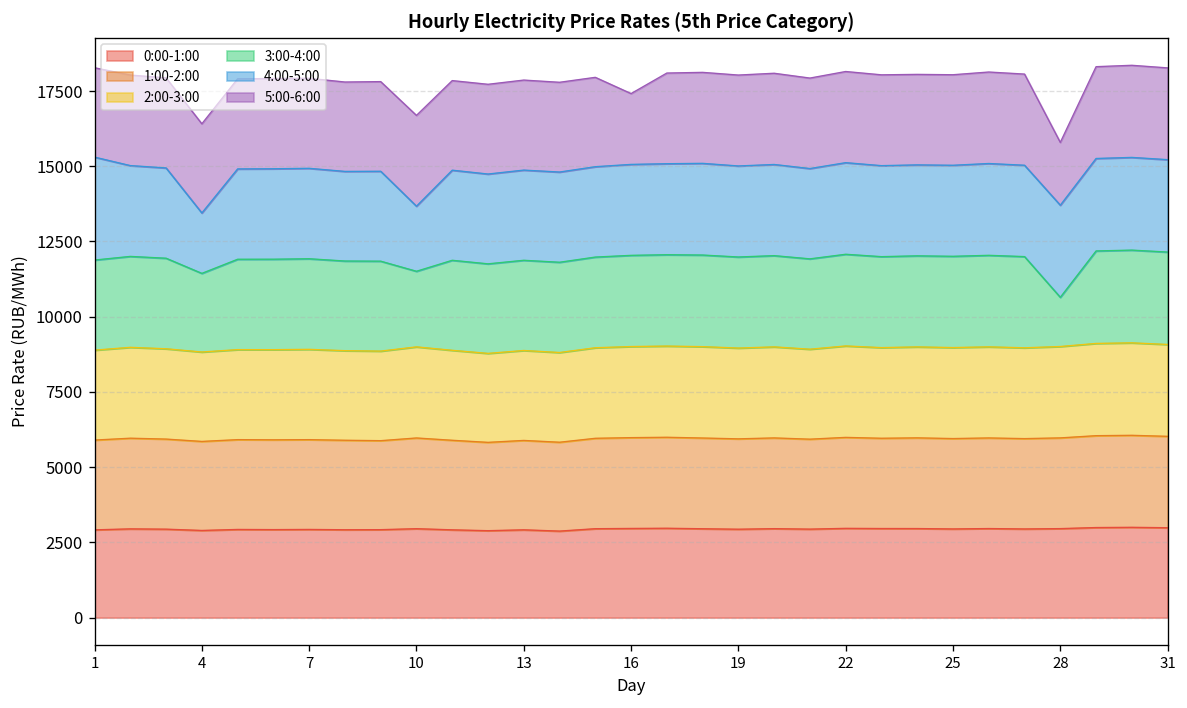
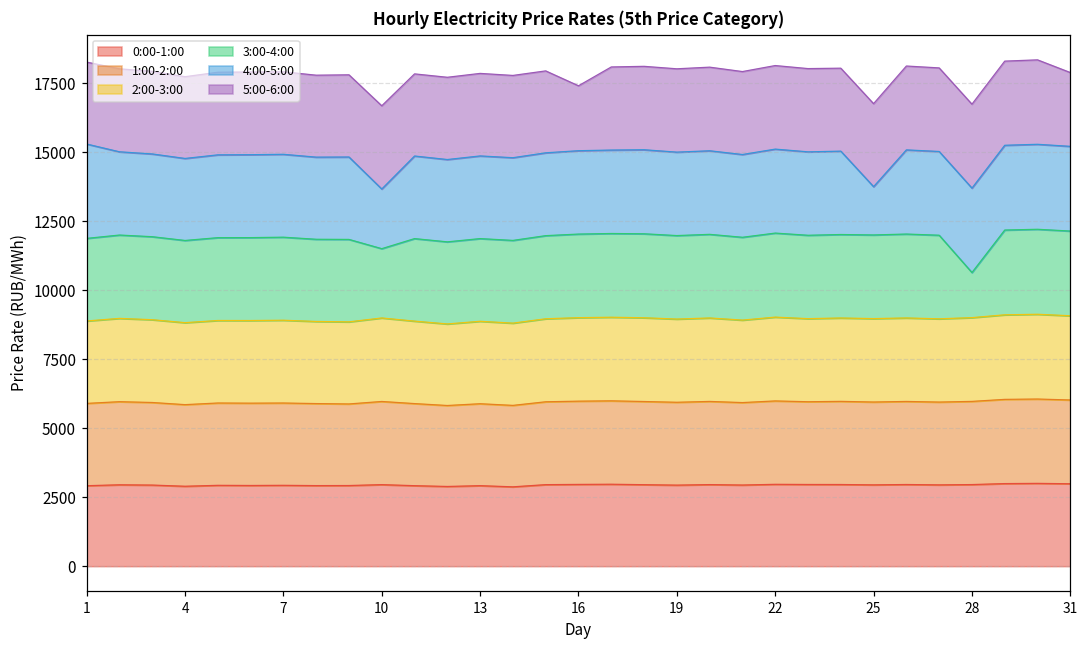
3:00-4:00, 4: 2600 -> 3000
4:00-5:00, 4: 2000 -> 3000
4:00-5:00, 25: 3000 -> 1800
5:00-6:00, 28: 2100 -> 3000
5:00-6:00, 31: 3000 -> 2700
